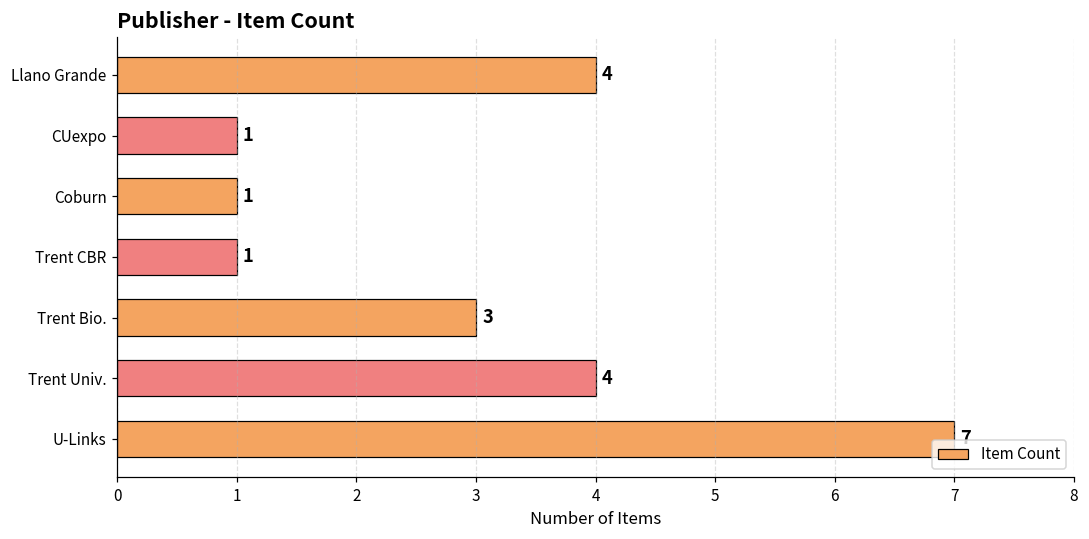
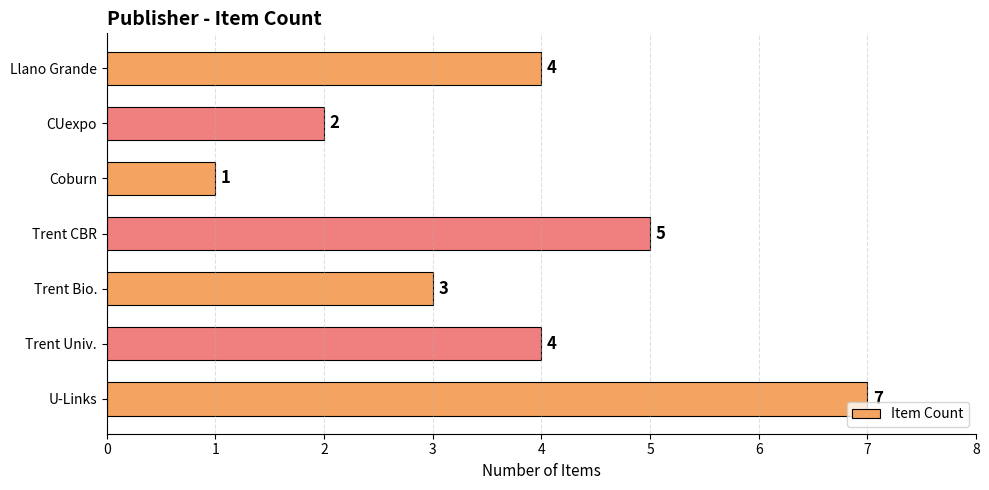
CUexpo: 1 -> 2
Trent CBR: 1 -> 5
